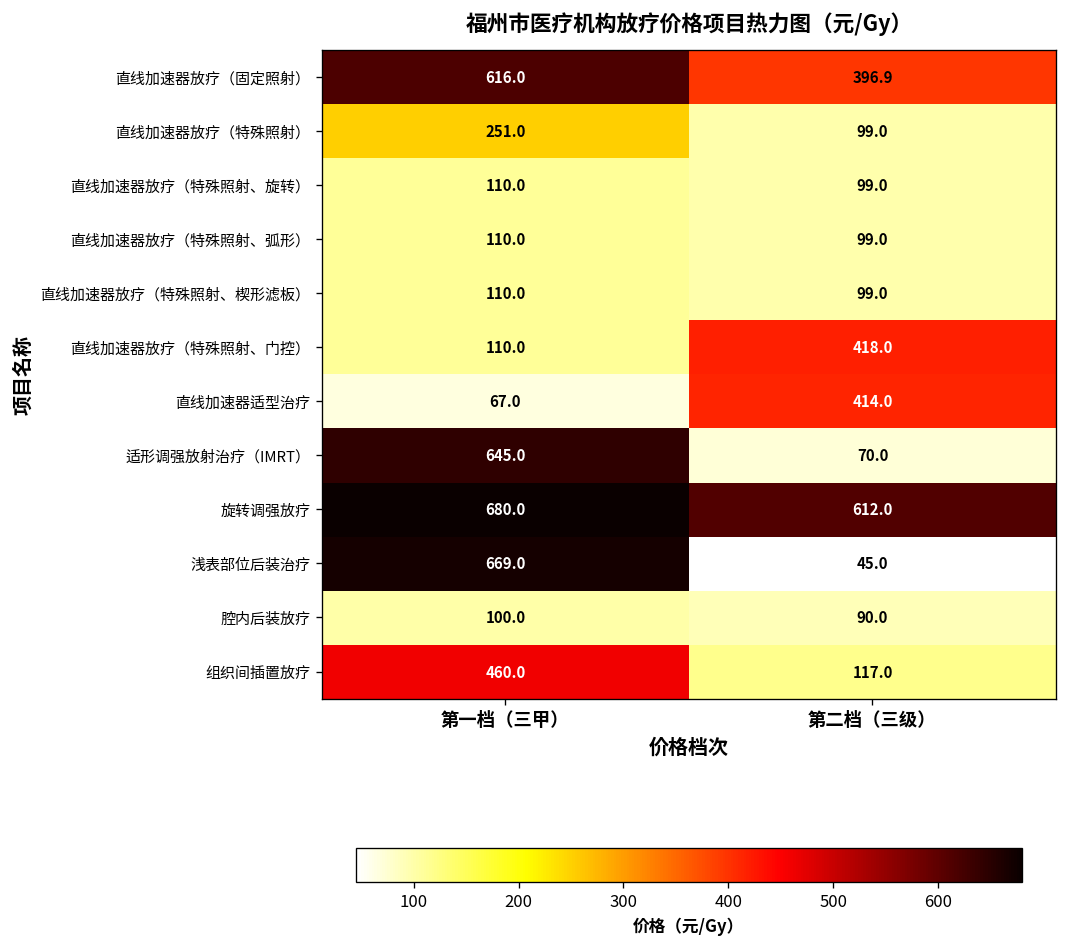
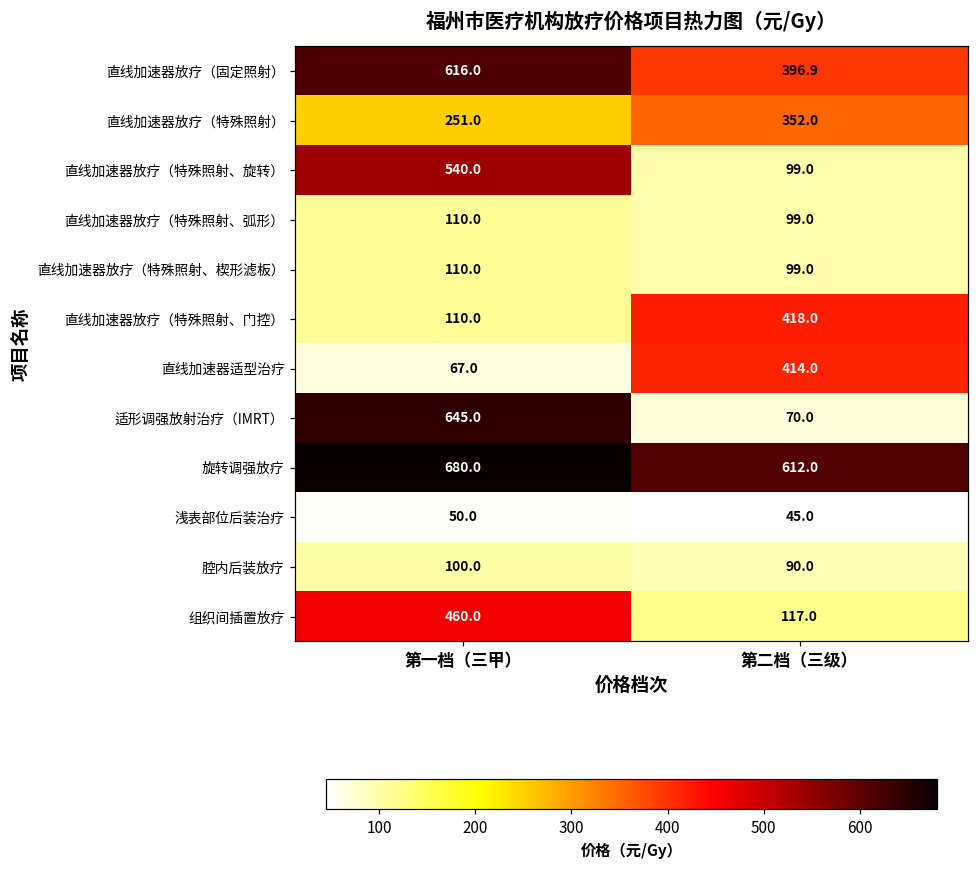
直线加速器放疗（特殊照射）, 第二档（三级）: 99.0 -> 352.0
直线加速器放疗（特殊照射、旋转）, 第一档（三甲）: 110.0 -> 540.0
浅表部位后装治疗, 第一档（三甲）: 669.0 -> 50.0
